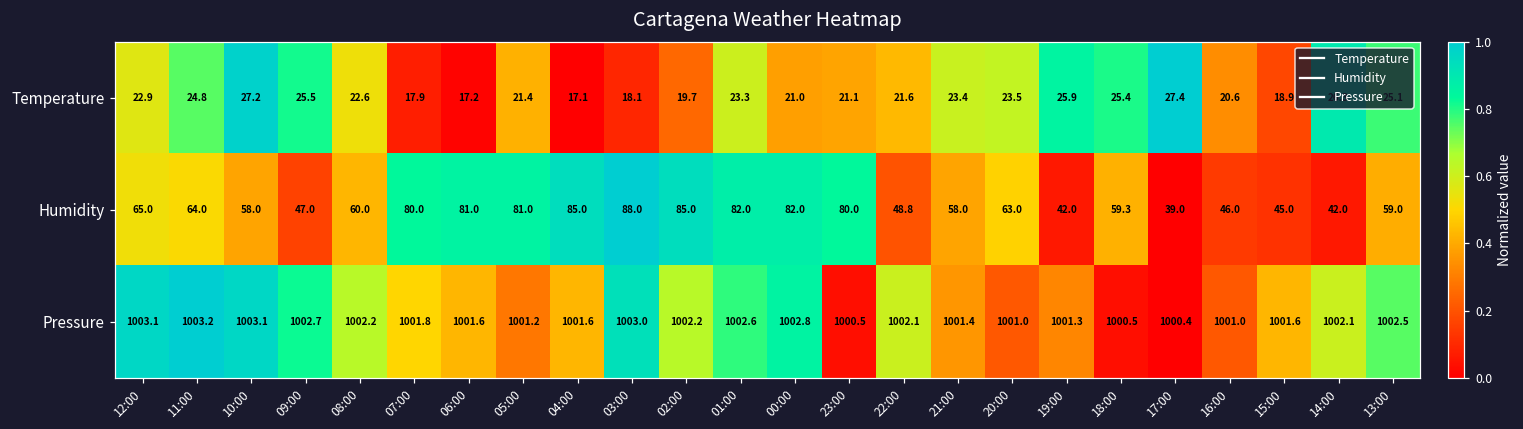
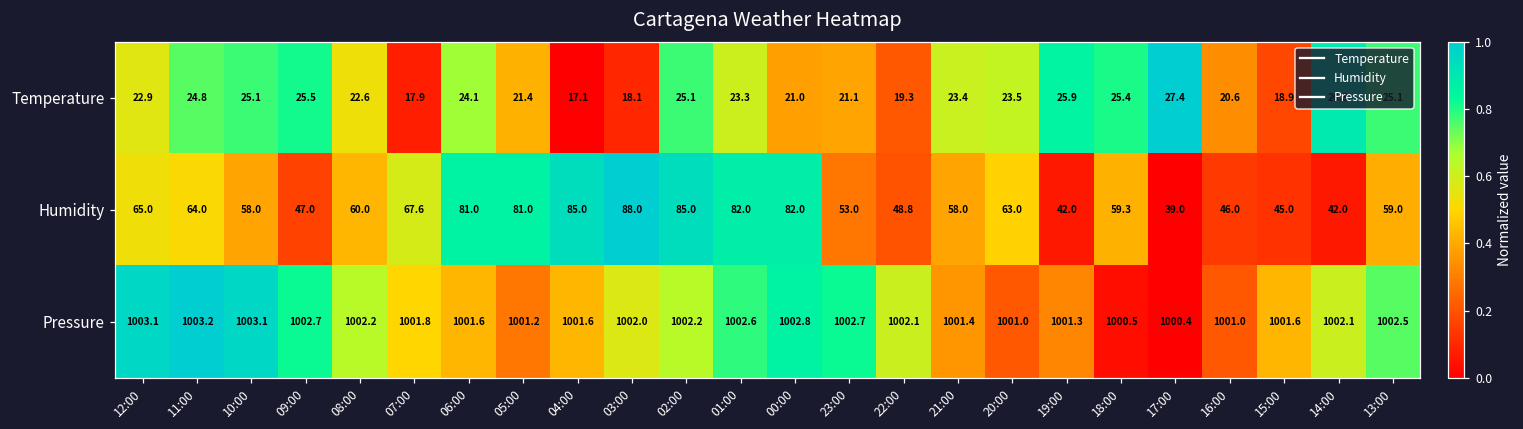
Temperature, 10:00: 27.2 -> 25.1
Temperature, 06:00: 17.2 -> 24.1
Temperature, 02:00: 19.7 -> 25.1
Temperature, 22:00: 21.6 -> 19.3
Humidity, 07:00: 80.0 -> 67.6
Humidity, 23:00: 80.0 -> 53.0
Pressure, 03:00: 1003.0 -> 1002.0
Pressure, 23:00: 1000.5 -> 1002.7
